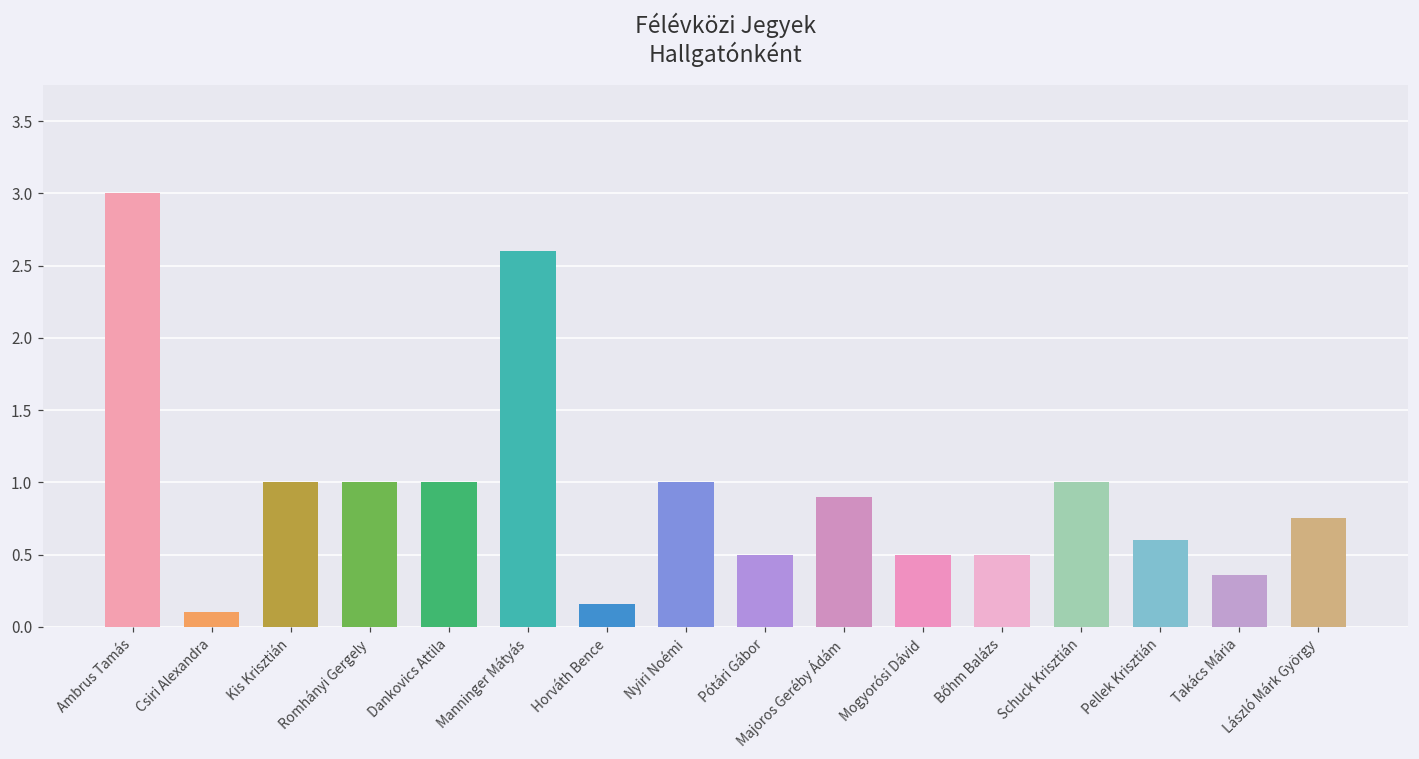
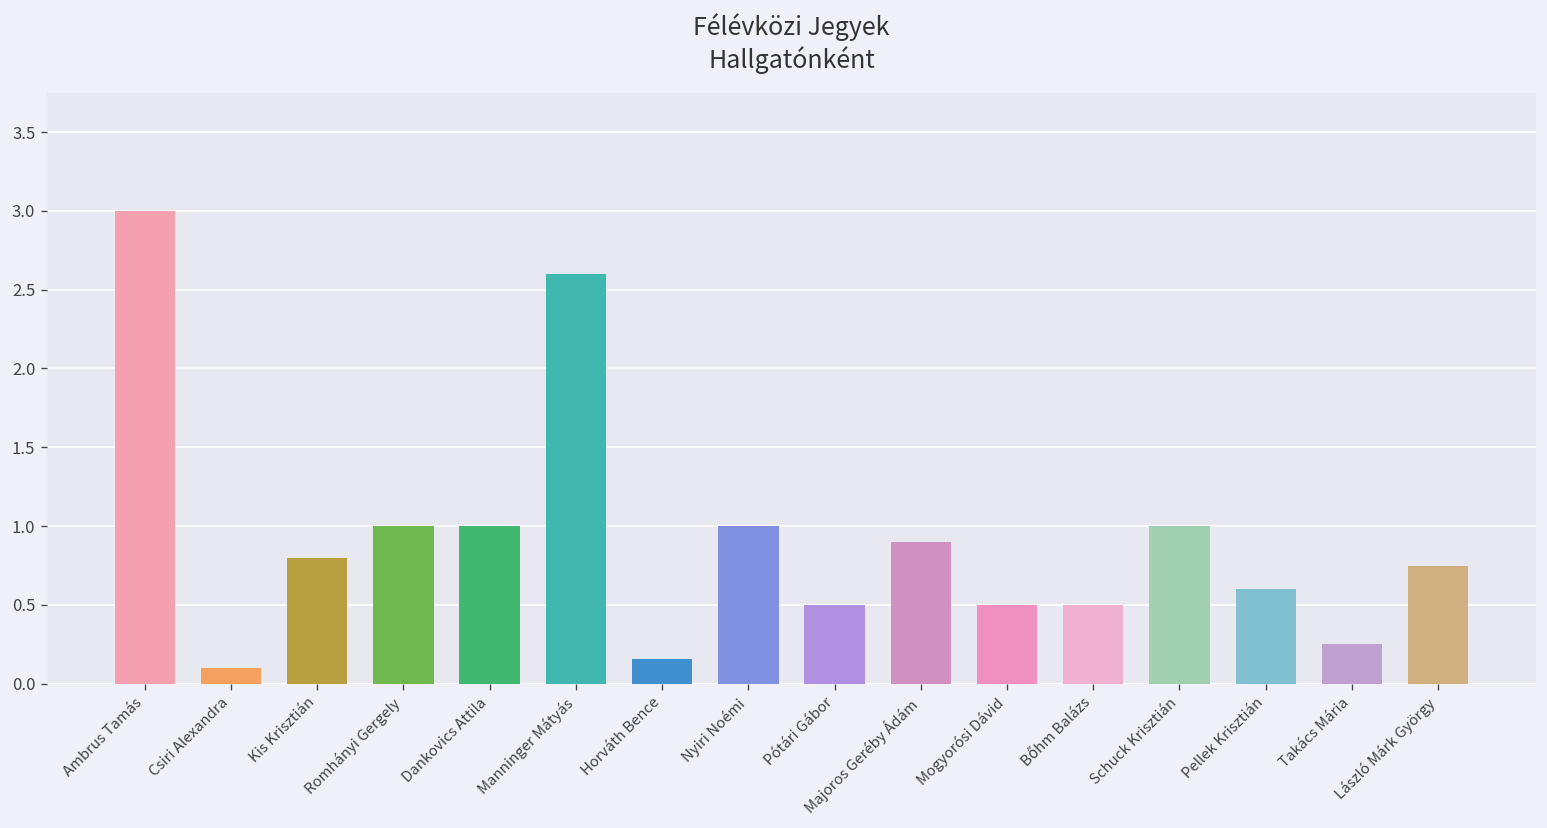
Kis Krisztián: 1.0 -> 0.8
Takács Mária: 0.36 -> 0.25
